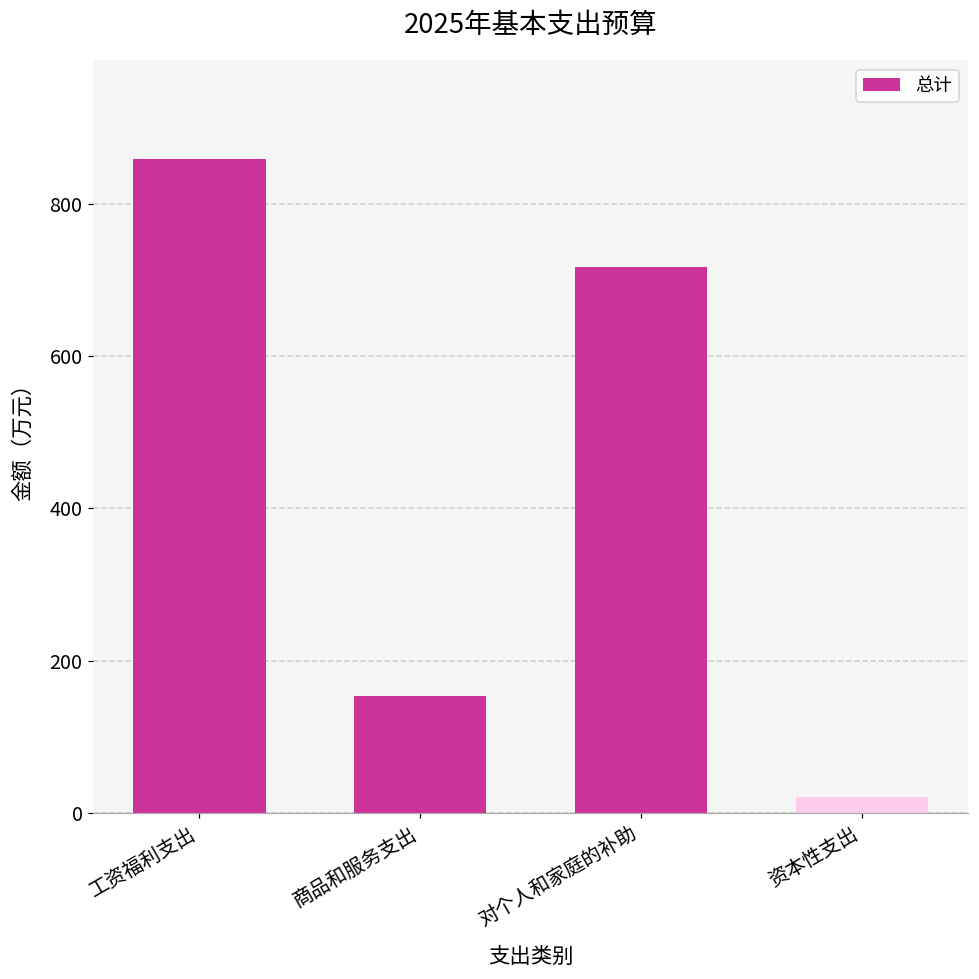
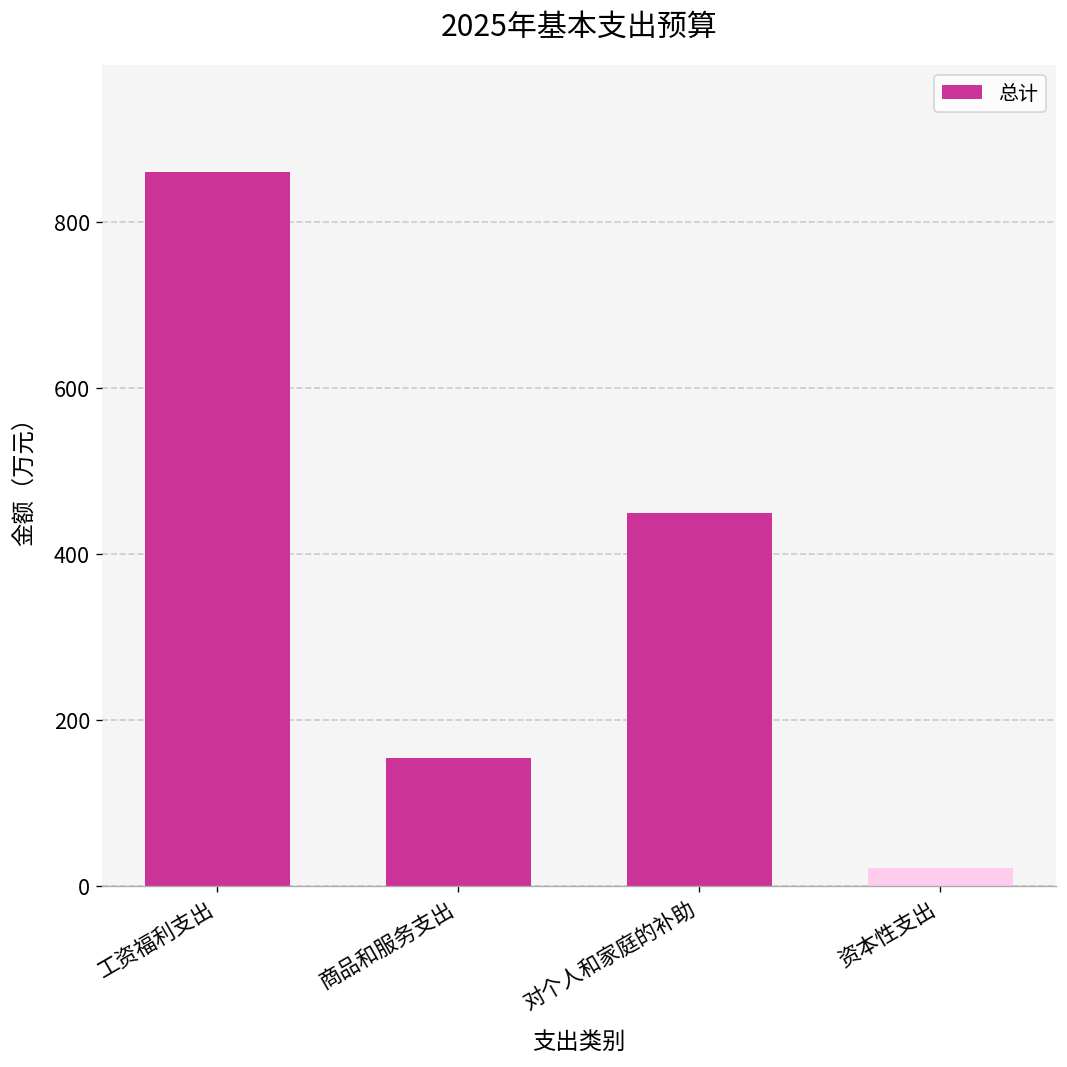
对个人和家庭的补助: 720 -> 450
